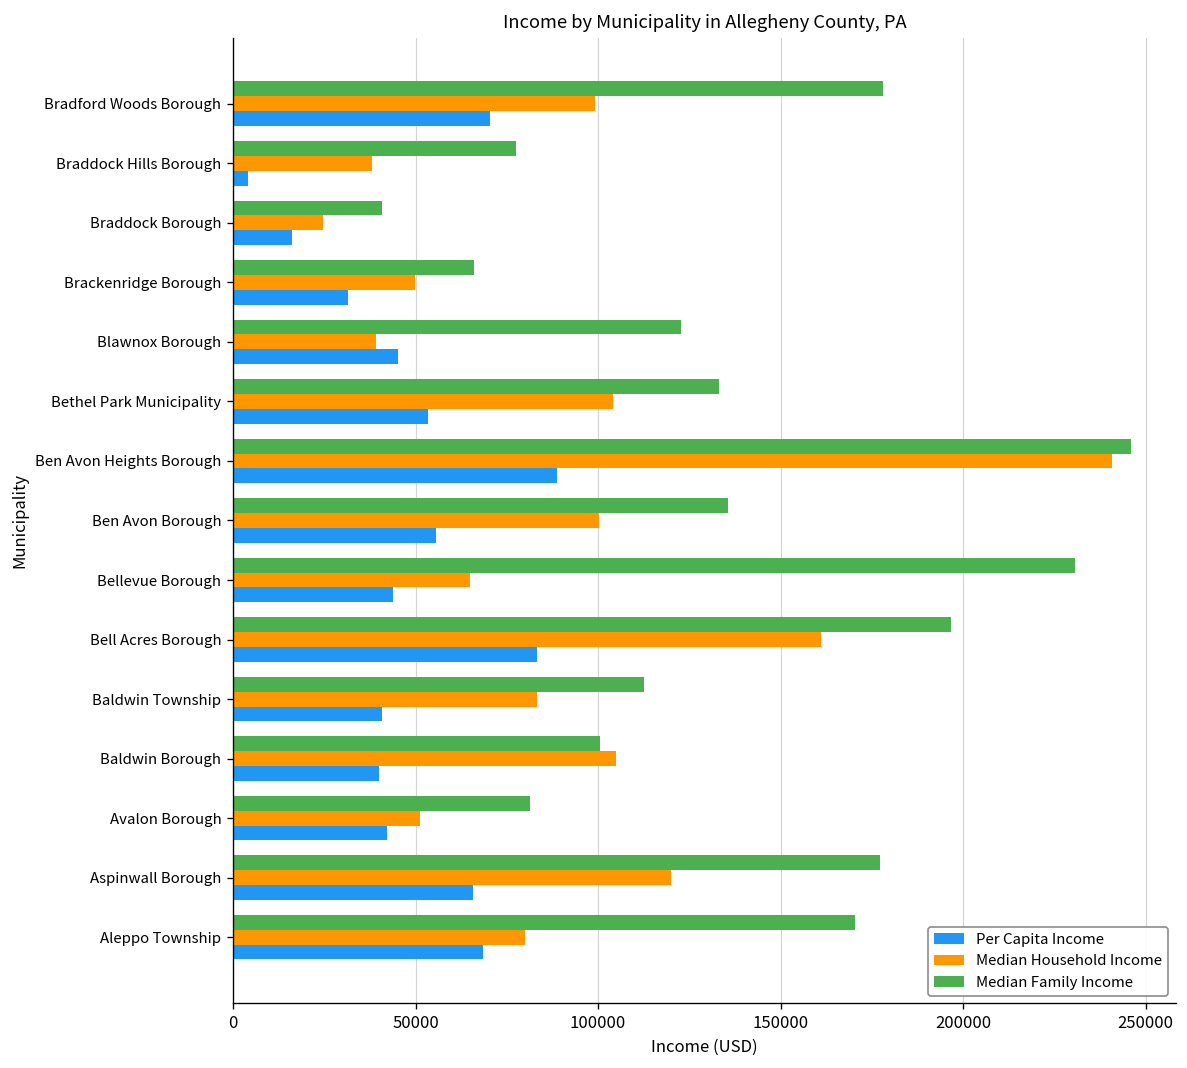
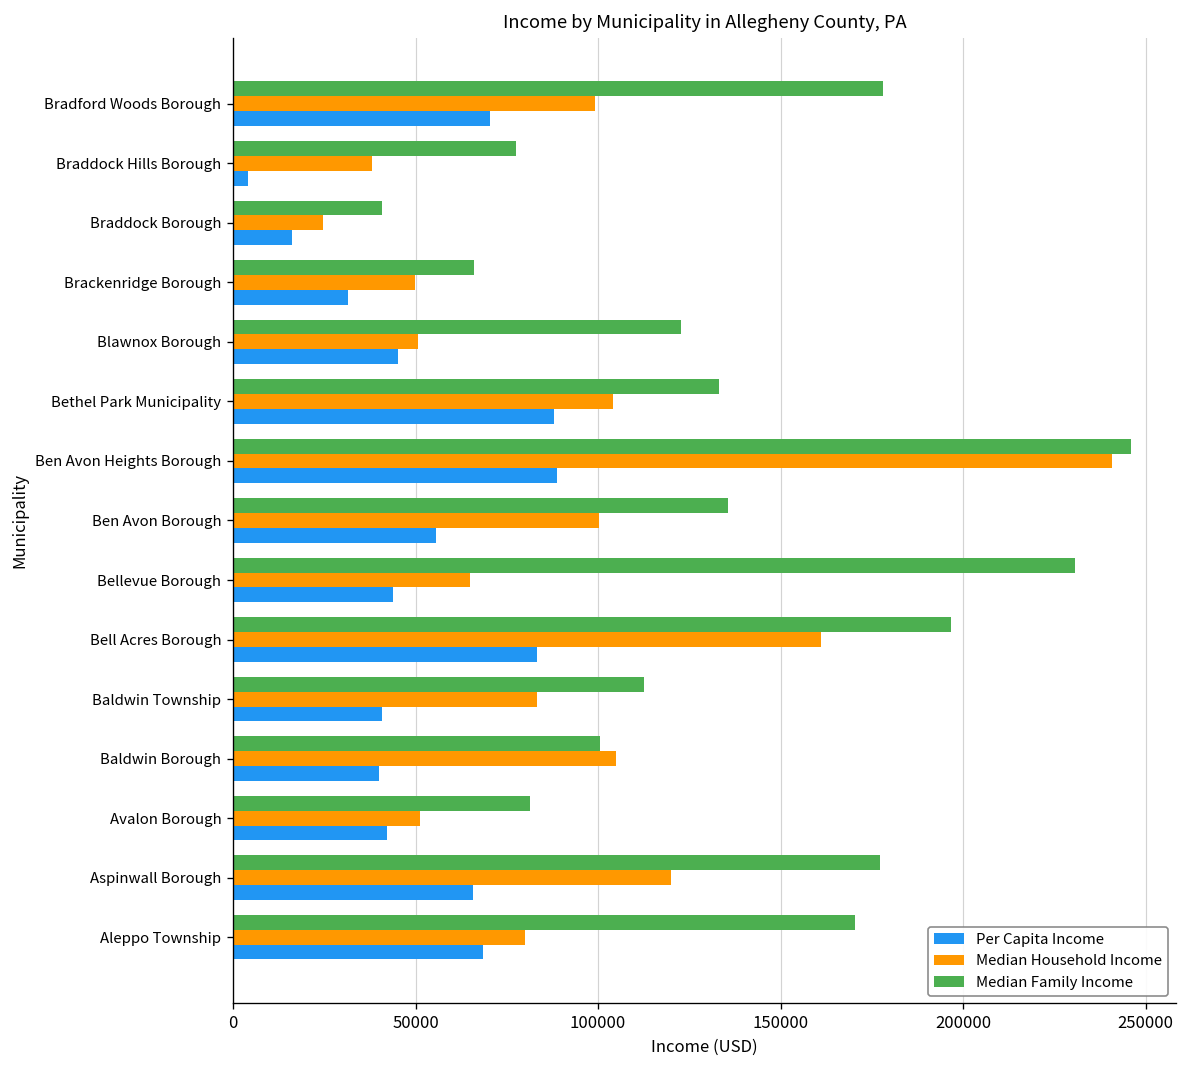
Median Household Income, Blawnox Borough: 39000 -> 51000
Per Capita Income, Bethel Park Municipality: 53000 -> 88000
